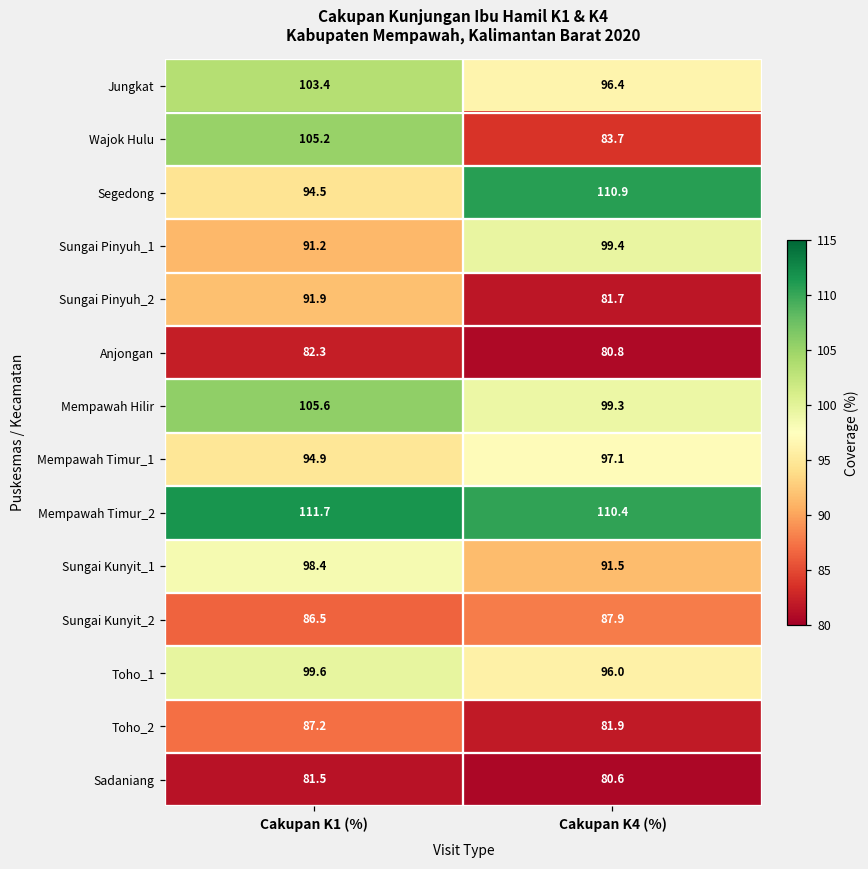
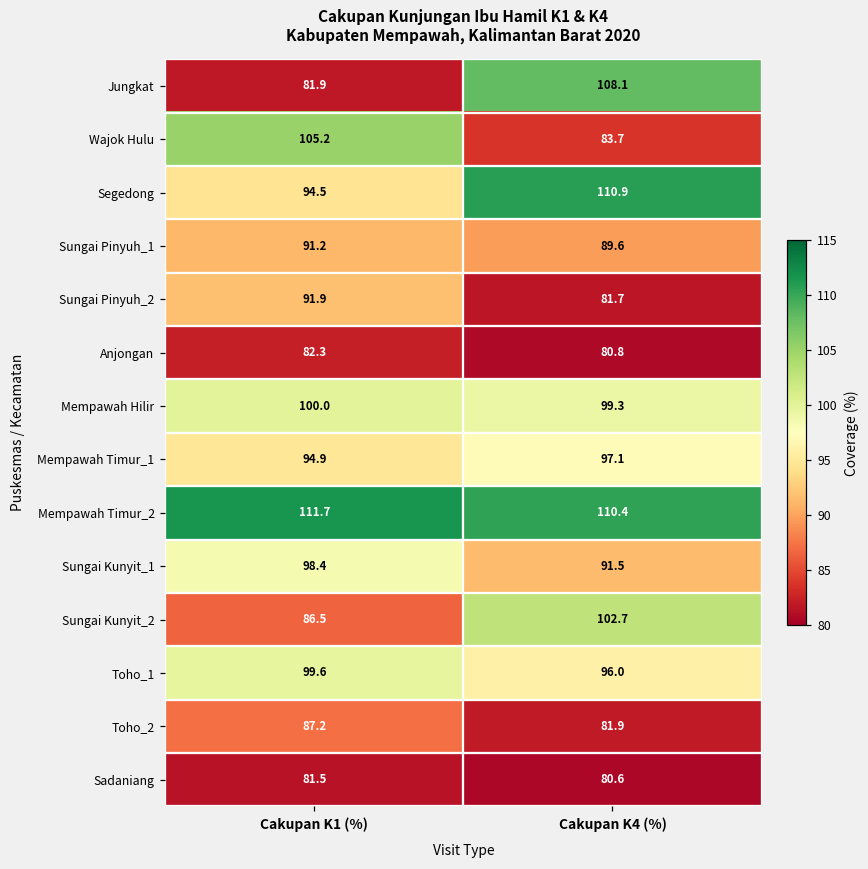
Jungkat, Cakupan K1 (%): 103.4 -> 81.9
Jungkat, Cakupan K4 (%): 96.4 -> 108.1
Sungai Pinyuh_1, Cakupan K4 (%): 99.4 -> 89.6
Mempawah Hilir, Cakupan K1 (%): 105.6 -> 100.0
Sungai Kunyit_2, Cakupan K4 (%): 87.9 -> 102.7
